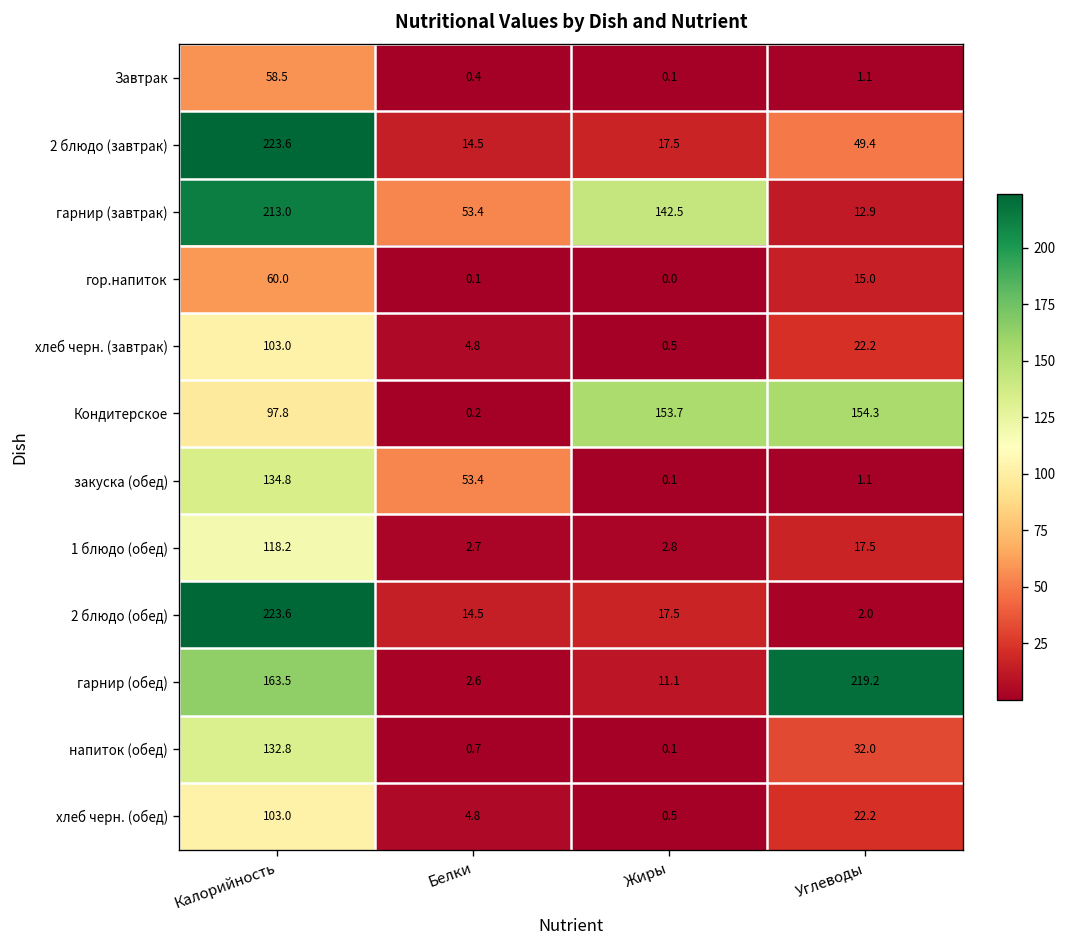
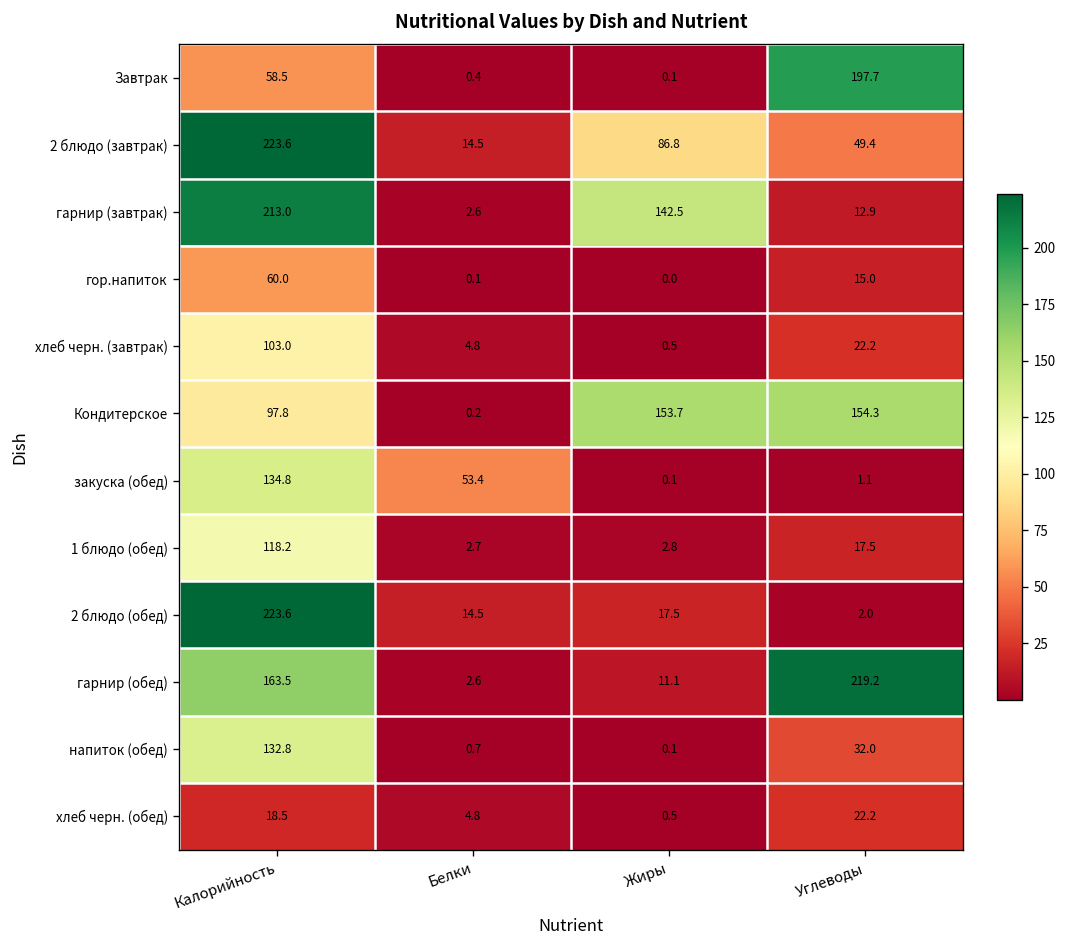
Завтрак, Углеводы: 1.1 -> 197.7
2 блюдо (завтрак), Жиры: 17.5 -> 86.8
гарнир (завтрак), Белки: 53.4 -> 2.6
хлеб черн. (обед), Калорийность: 103.0 -> 18.5
